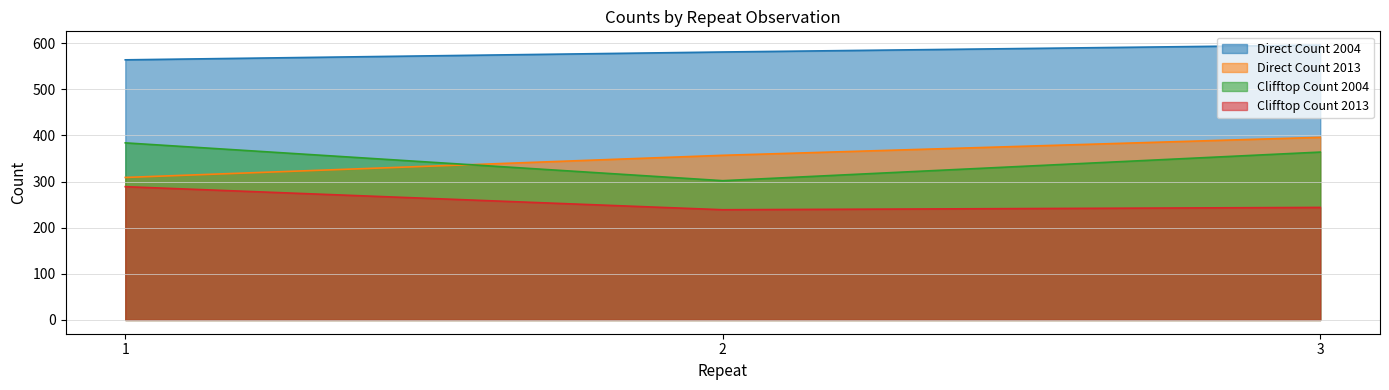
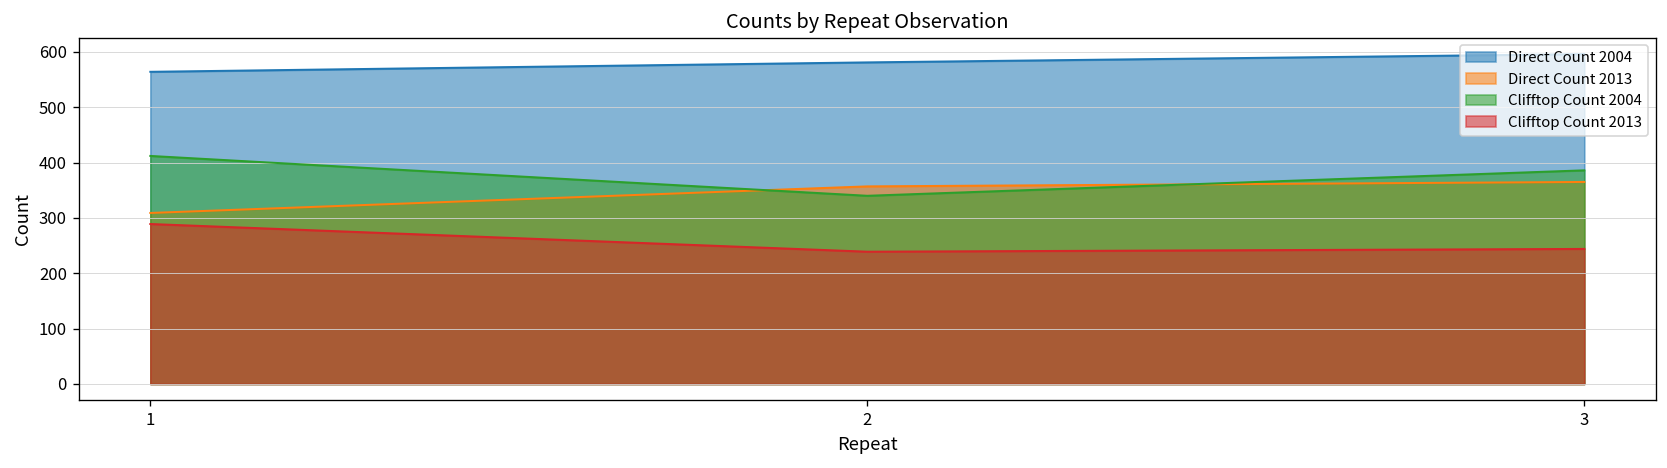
Clifftop Count 2004, 1: 380 -> 410
Clifftop Count 2004, 2: 300 -> 340
Direct Count 2013, 3: 400 -> 370
Clifftop Count 2004, 3: 360 -> 390
